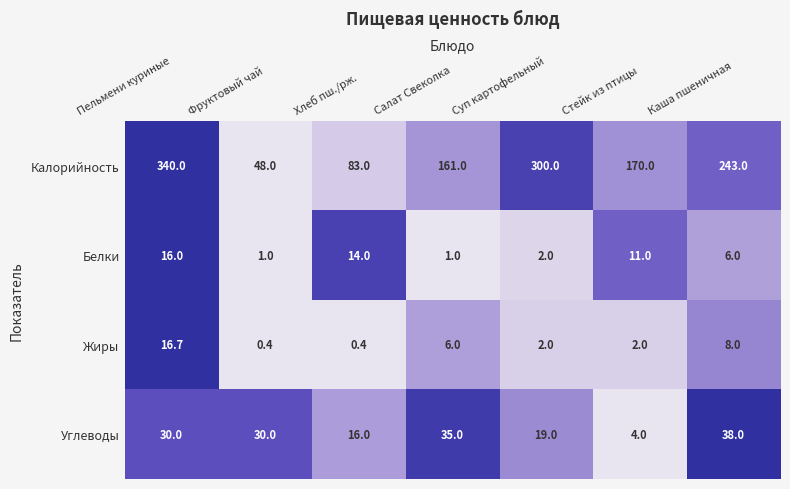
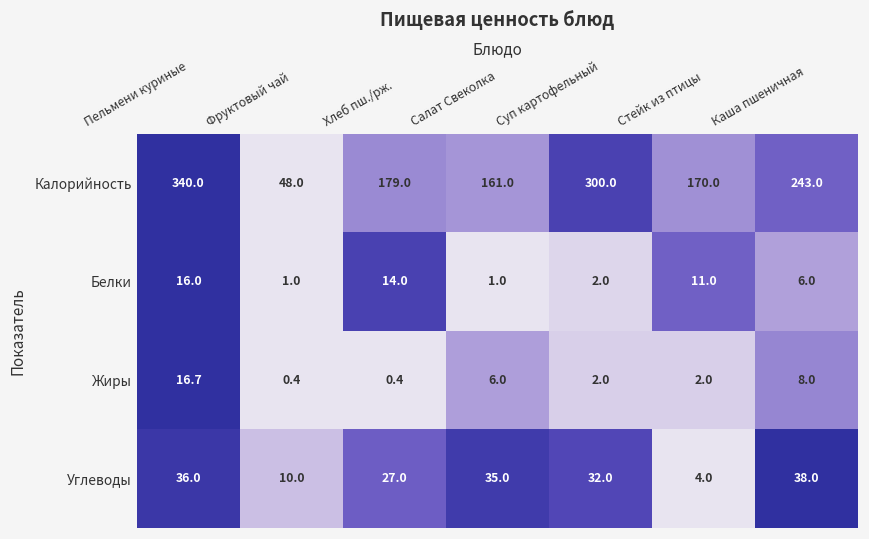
Калорийность, Хлеб пш./рж.: 83.0 -> 179.0
Углеводы, Пельмени куриные: 30.0 -> 36.0
Углеводы, Фруктовый чай: 30.0 -> 10.0
Углеводы, Хлеб пш./рж.: 16.0 -> 27.0
Углеводы, Суп картофельный: 19.0 -> 32.0
